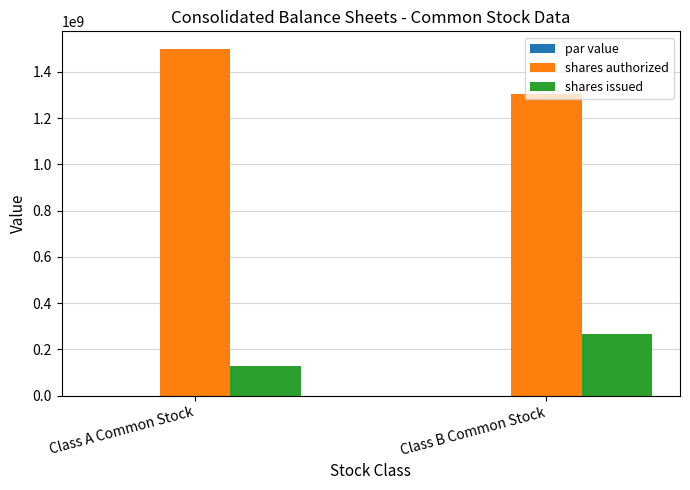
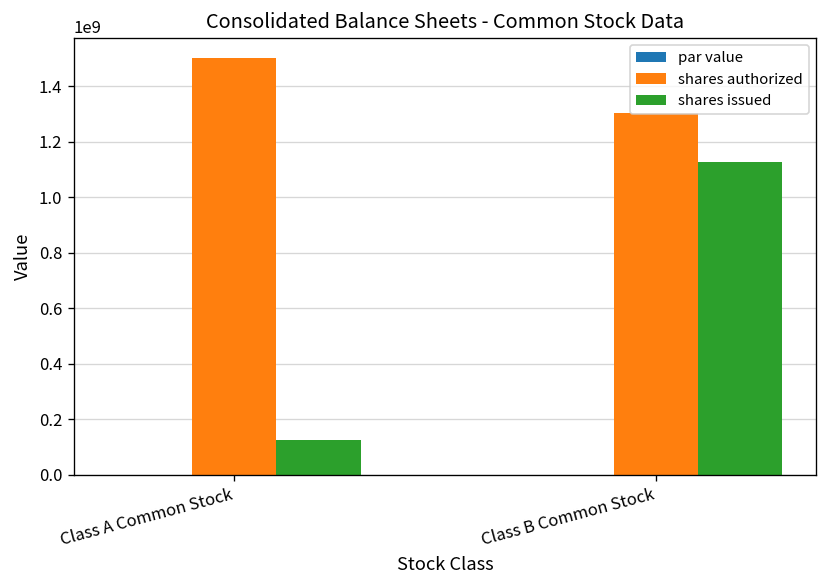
shares issued, Class B Common Stock: 270000000 -> 1130000000
